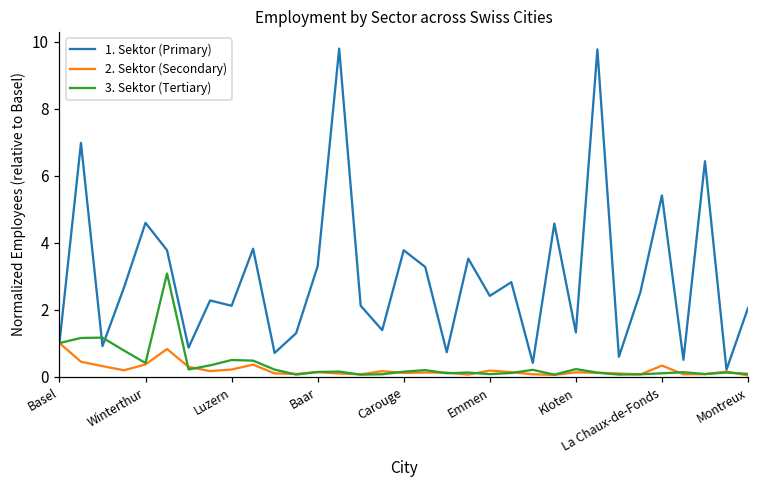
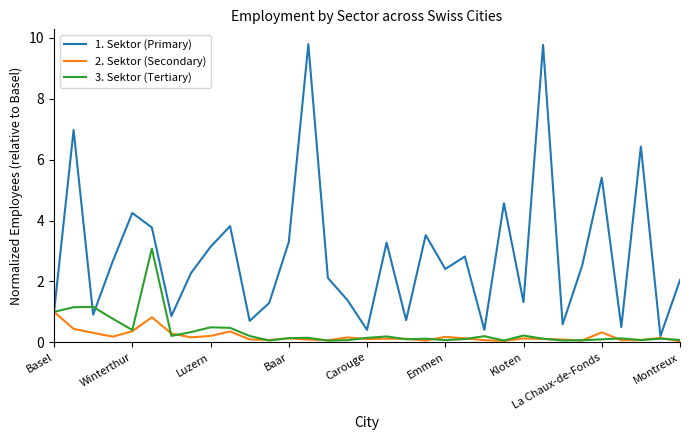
1. Sektor (Primary), Winterthur: 4.6 -> 4.3
1. Sektor (Primary), Luzern: 2.1 -> 3.1
1. Sektor (Primary), Carouge: 3.8 -> 0.4
